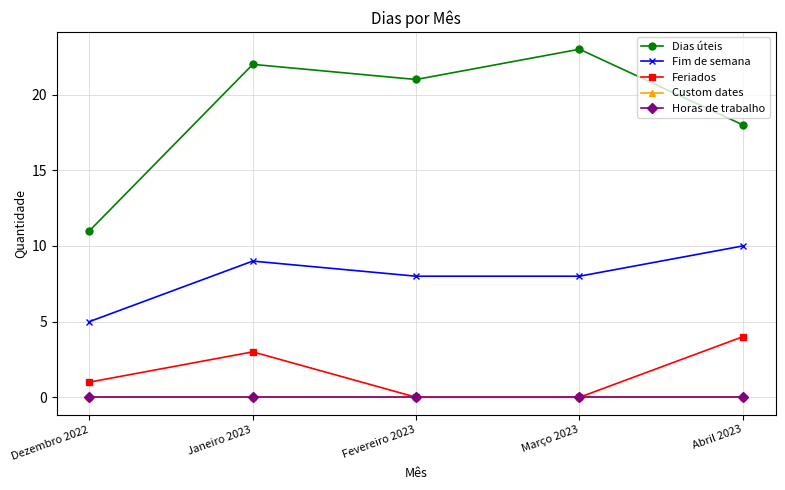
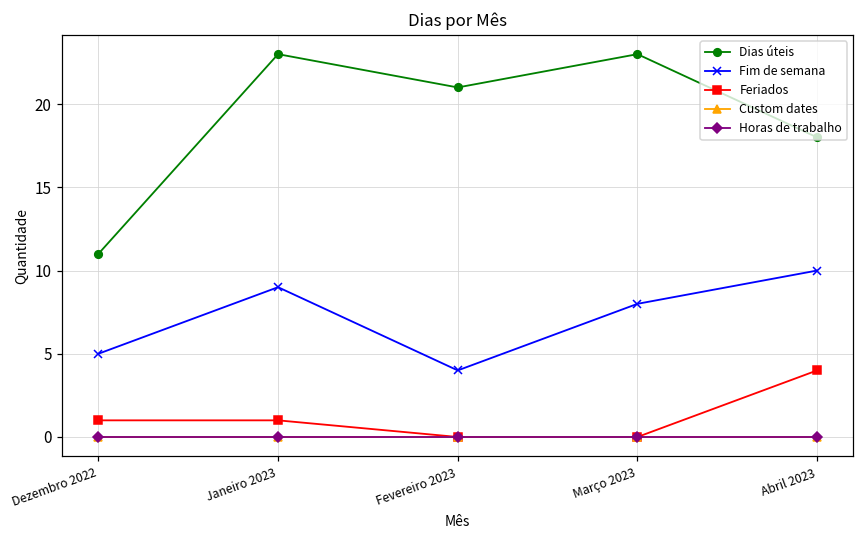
Dias úteis, Janeiro 2023: 22 -> 23
Feriados, Janeiro 2023: 3 -> 1
Fim de semana, Fevereiro 2023: 8 -> 4
